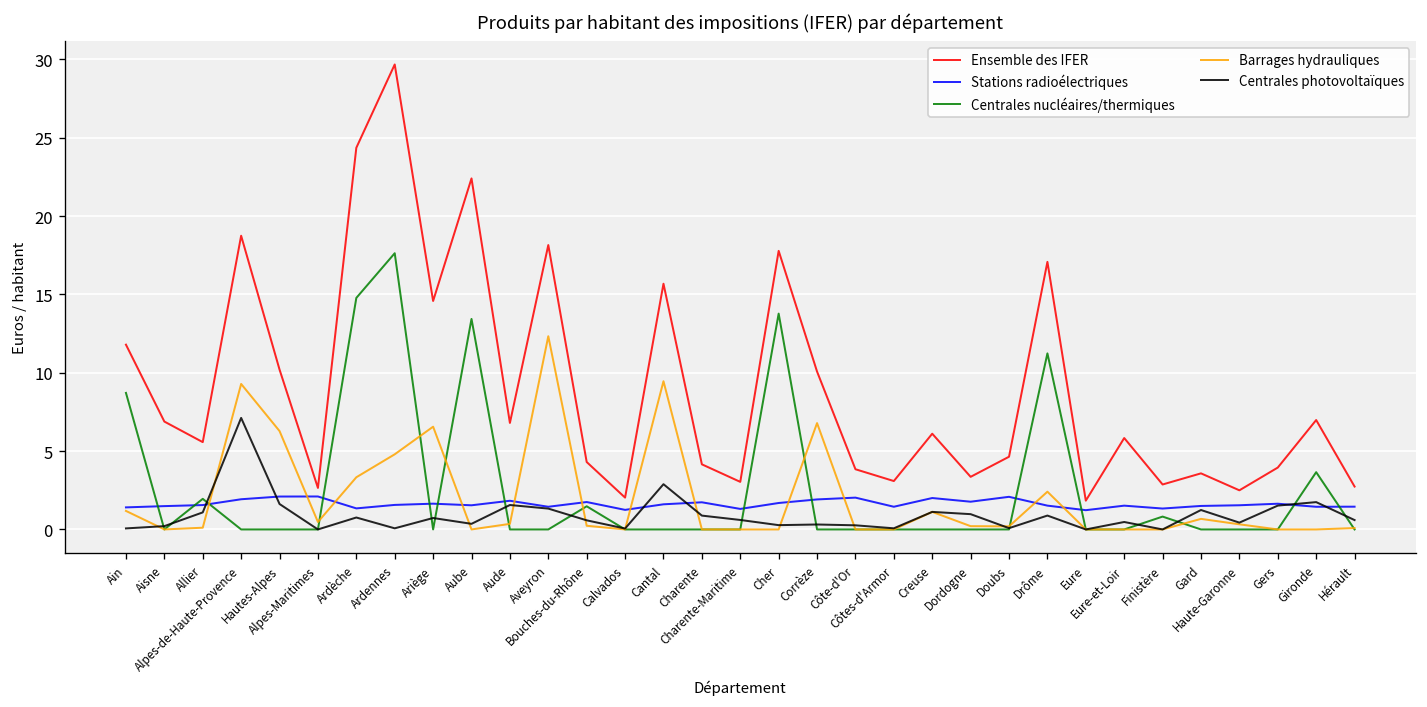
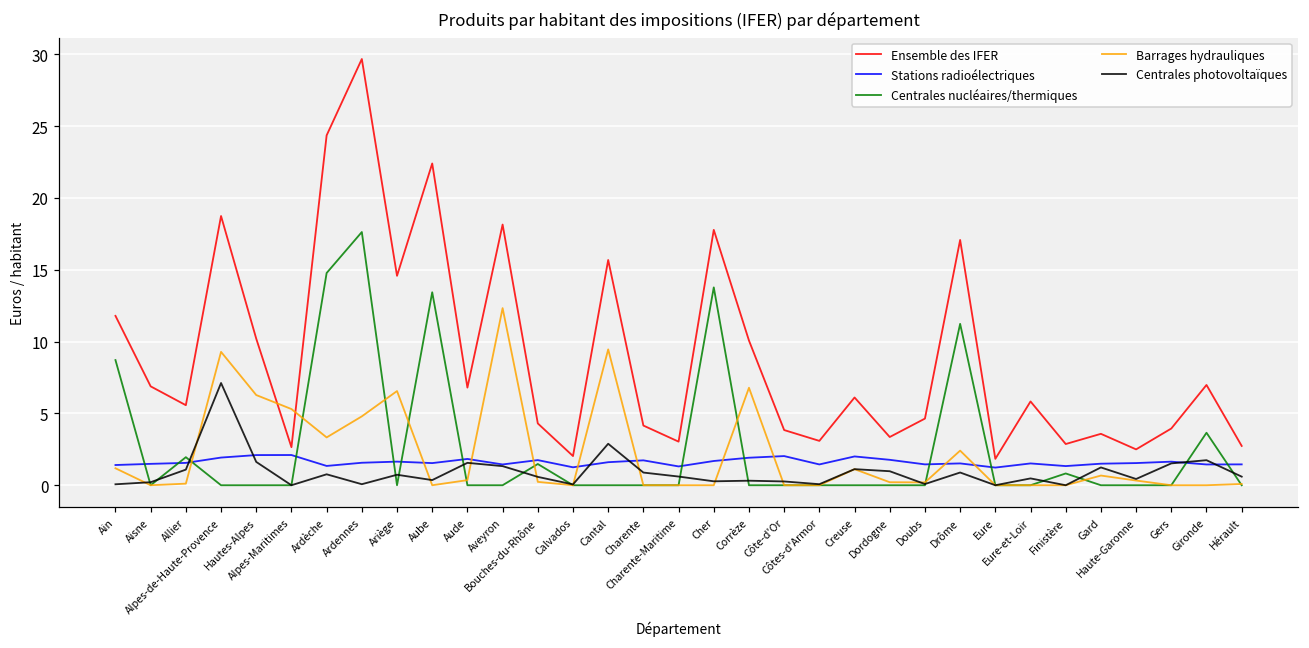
Barrages hydrauliques, Alpes-Maritimes: 0.5 -> 5.3
Stations radioélectriques, Doubs: 2.1 -> 1.5
